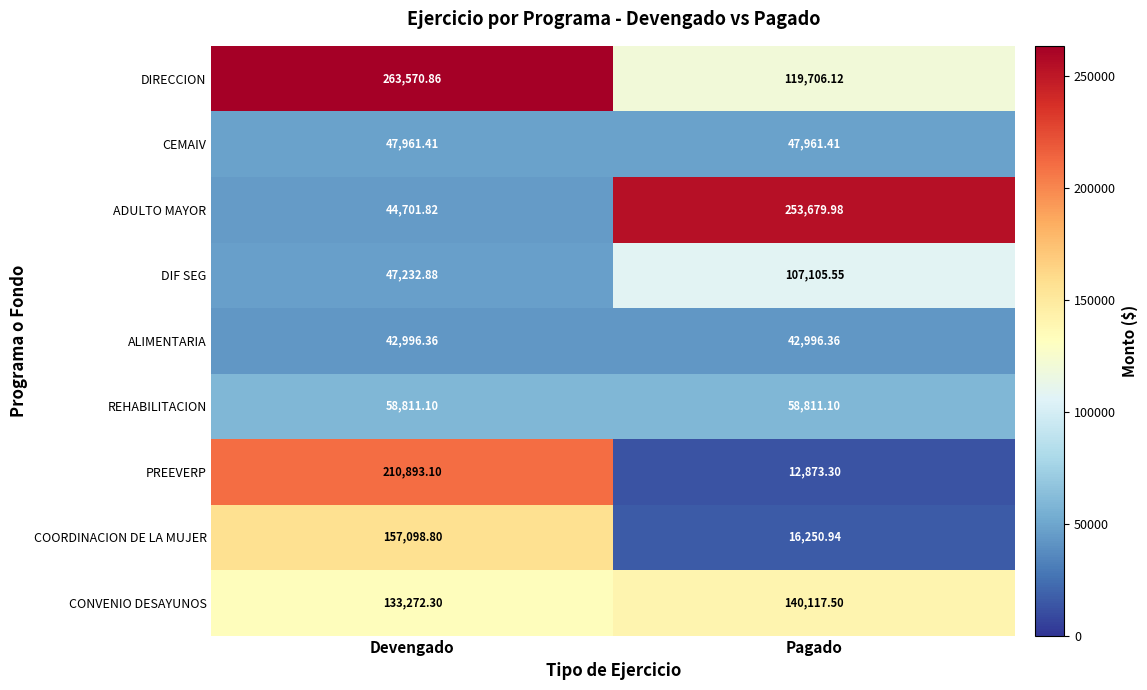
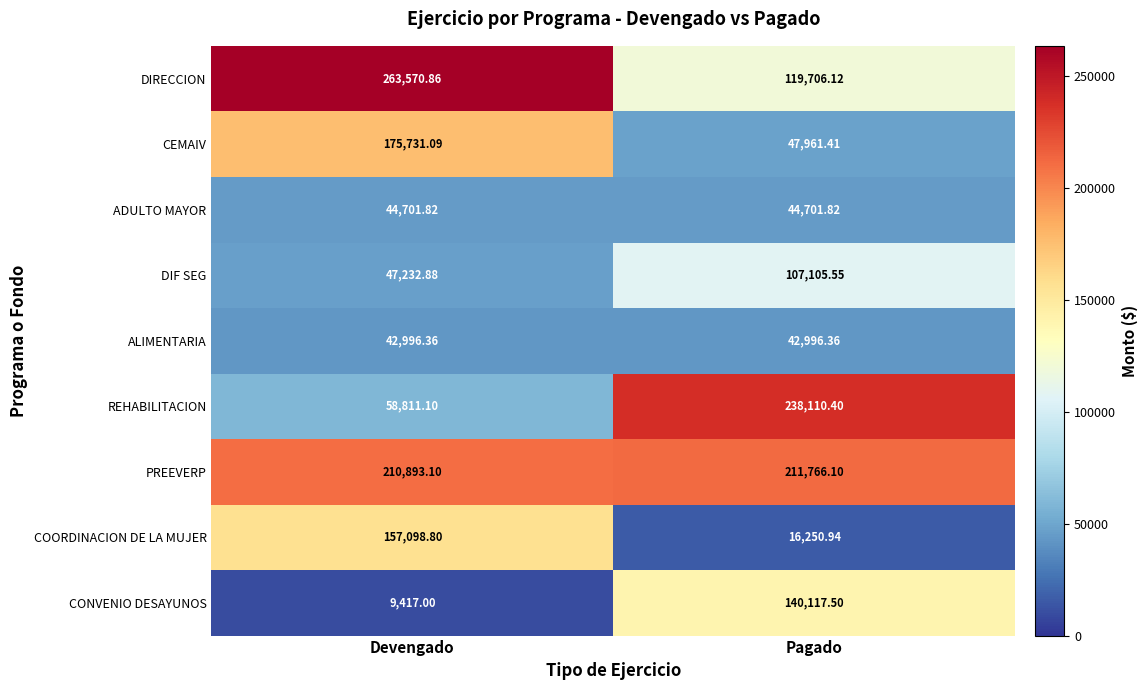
CEMAIV, Devengado: 47,961.41 -> 175,731.09
ADULTO MAYOR, Pagado: 253,679.98 -> 44,701.82
REHABILITACION, Pagado: 58,811.10 -> 238,110.40
PREEVERP, Pagado: 12,873.30 -> 211,766.10
CONVENIO DESAYUNOS, Devengado: 133,272.30 -> 9,417.00
